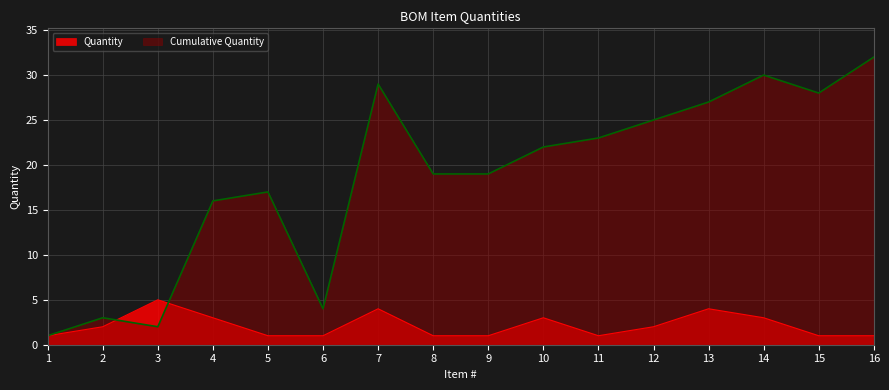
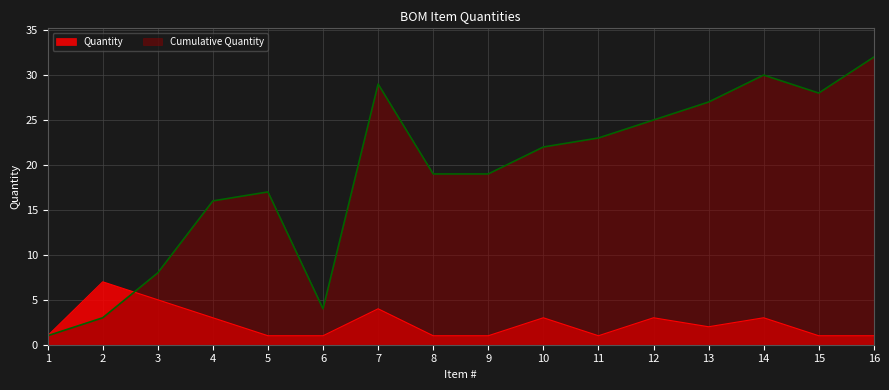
Quantity, 2: 2 -> 7
Cumulative Quantity, 3: 2 -> 8
Quantity, 12: 2 -> 3
Quantity, 13: 4 -> 2
